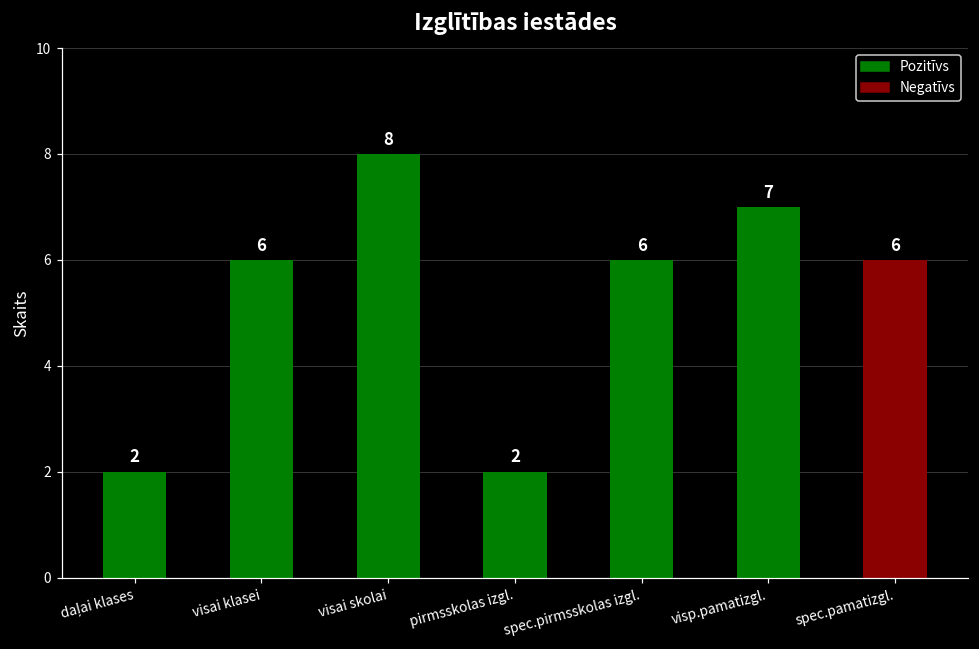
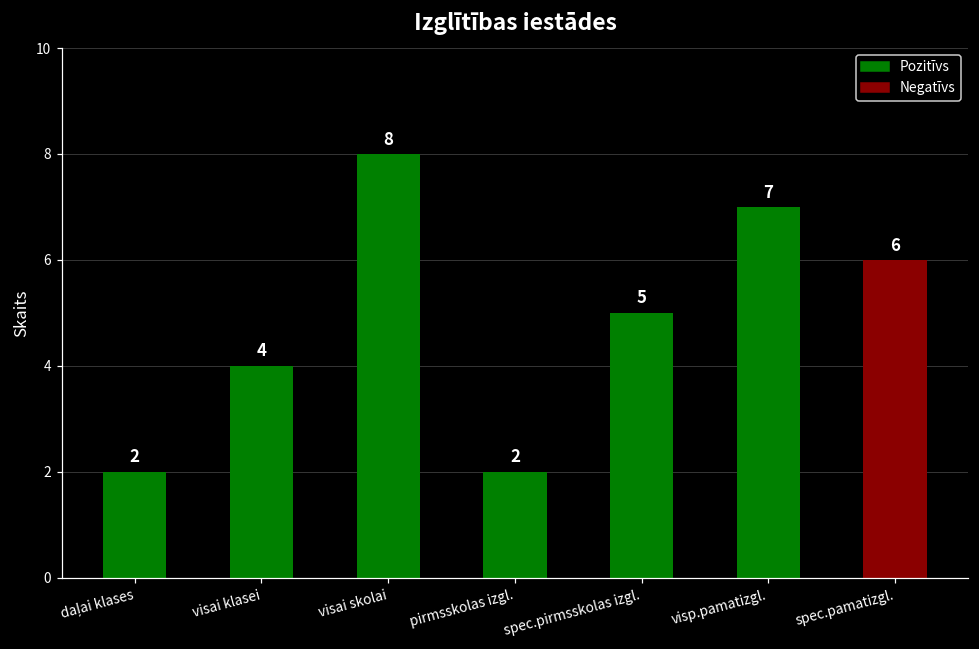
visai klasei: 6 -> 4
spec.pirmsskolas izgl.: 6 -> 5
